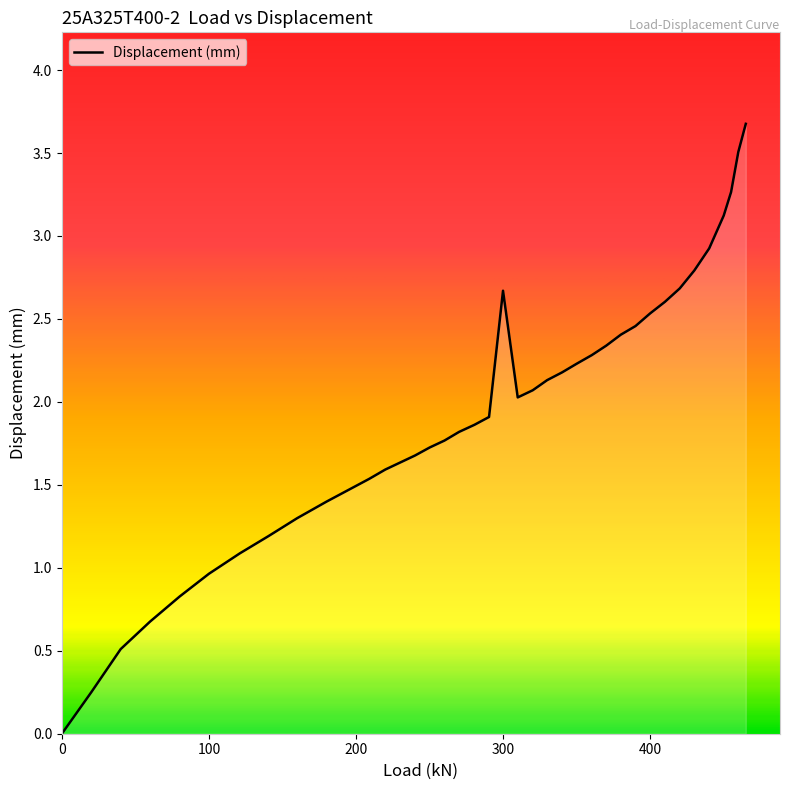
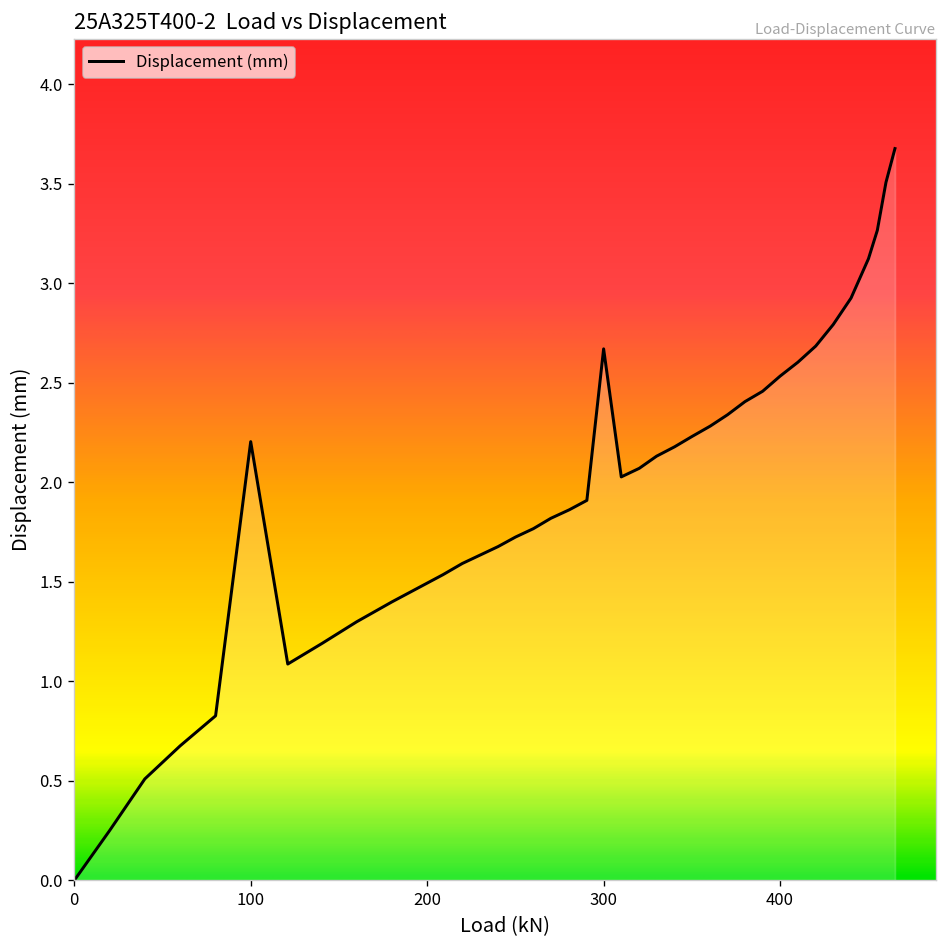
100: 0.96 -> 2.20
